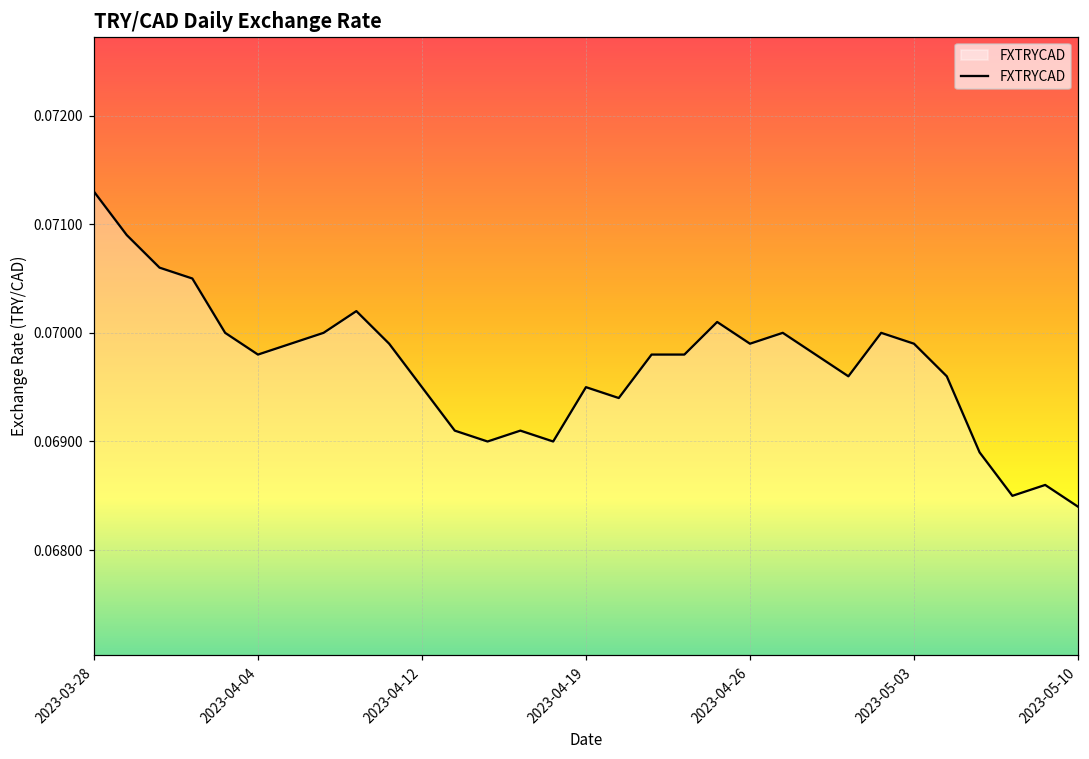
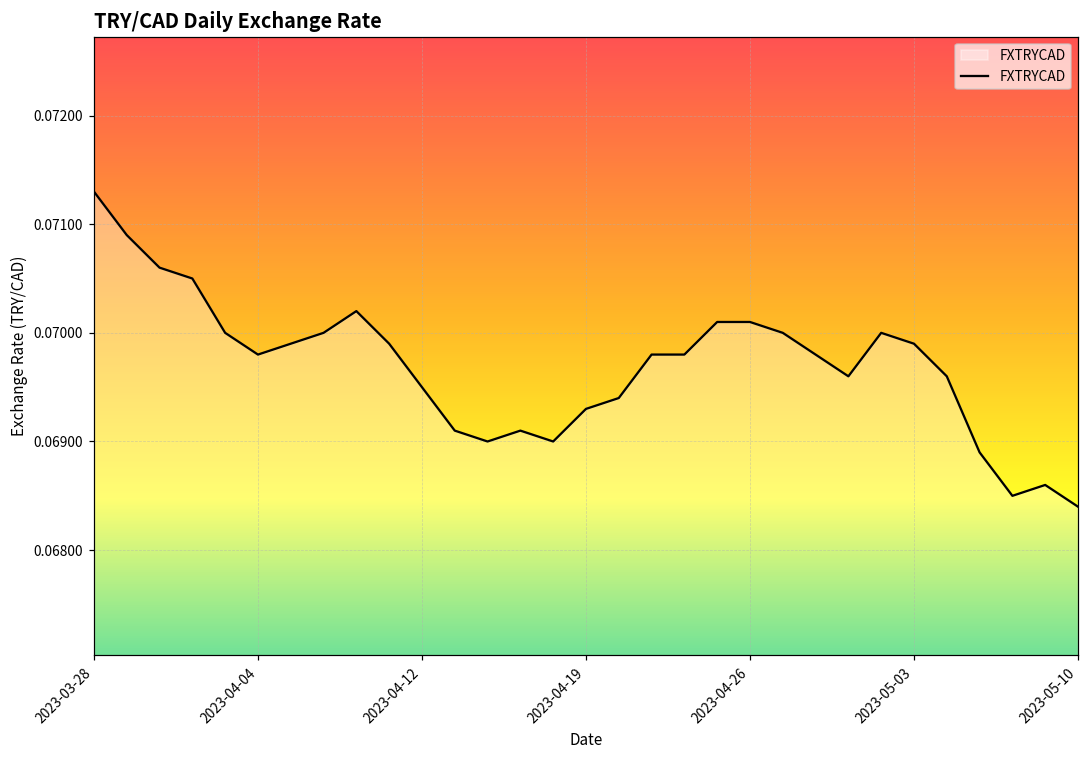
2023-04-19: 0.0695 -> 0.0693
2023-04-26: 0.0699 -> 0.0701
